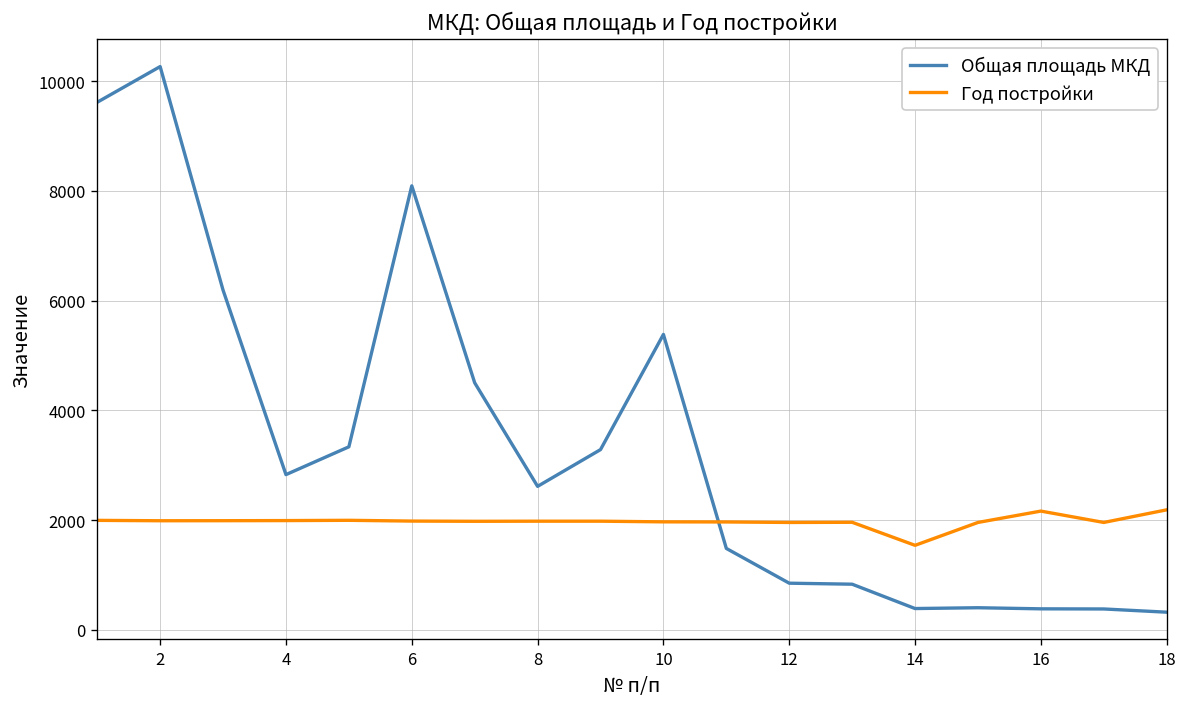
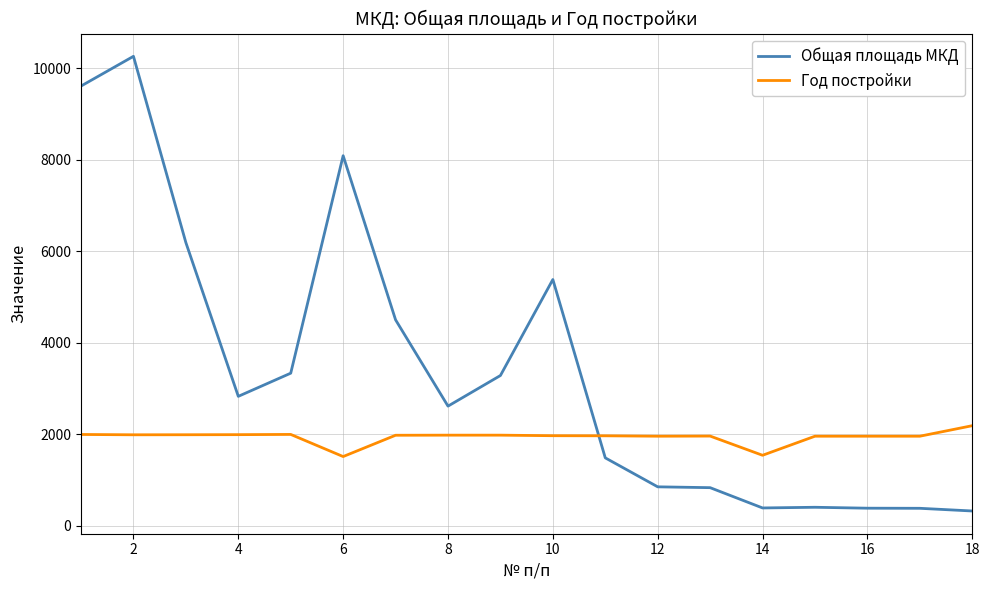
Год постройки, 6: 2000 -> 1500
Год постройки, 16: 2200 -> 2000
